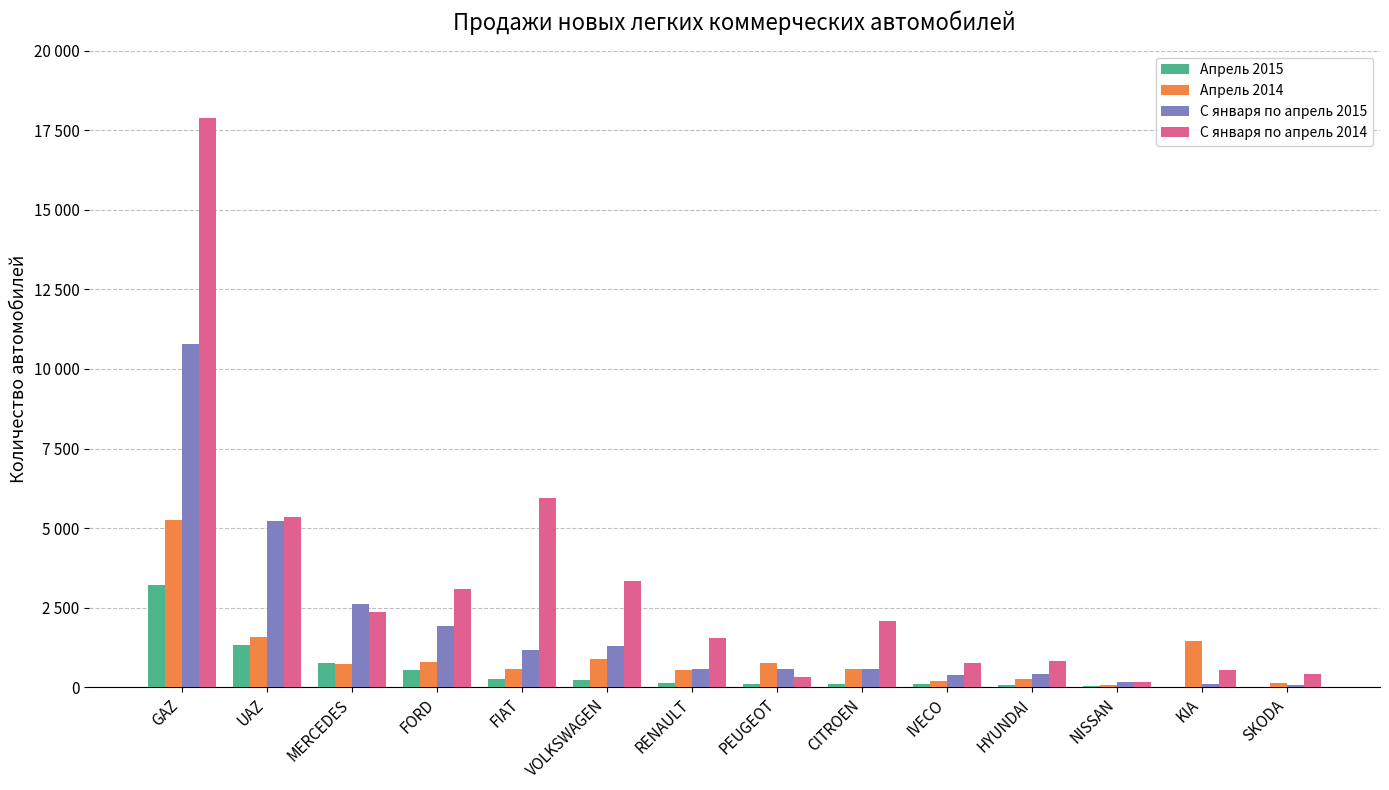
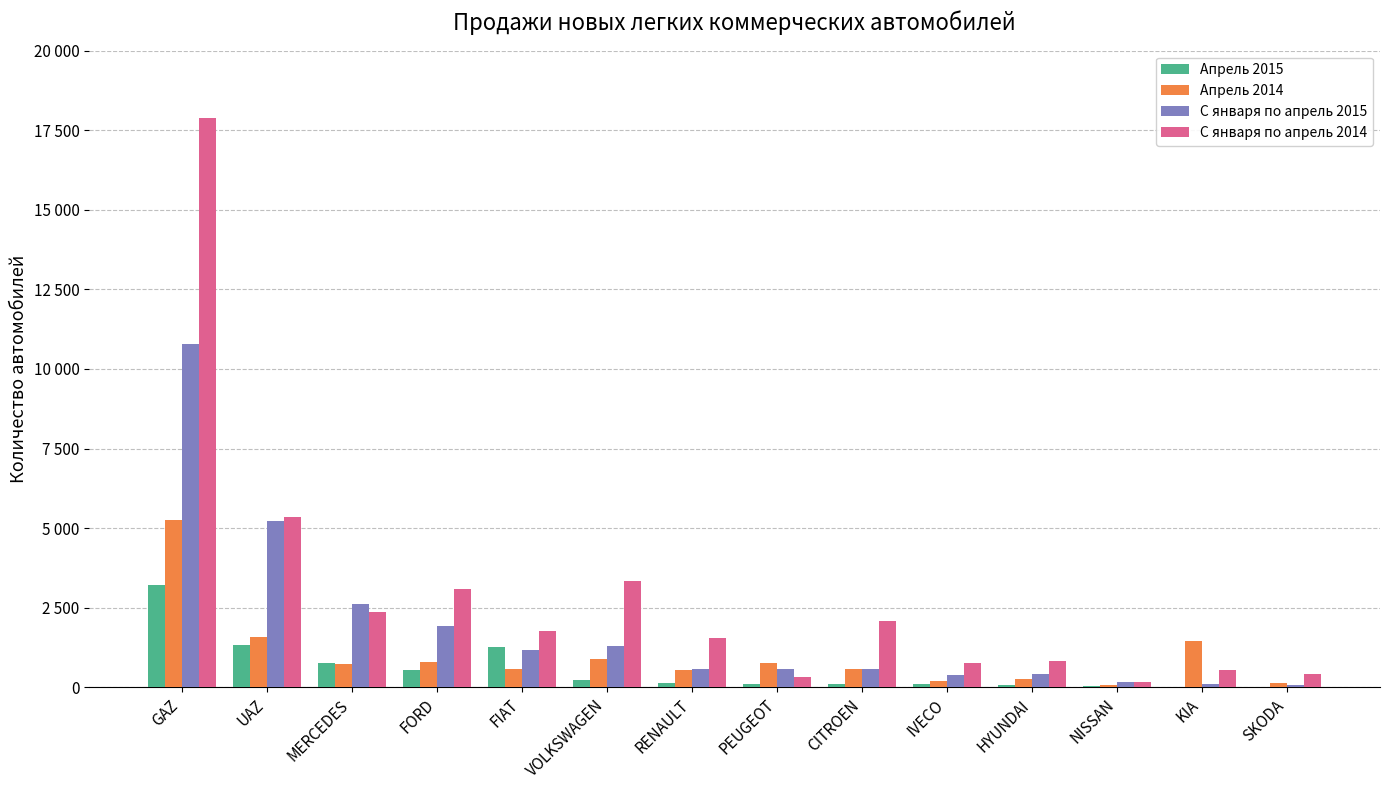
Апрель 2015, FIAT: 200 -> 1300
С января по апрель 2014, FIAT: 6000 -> 1800
